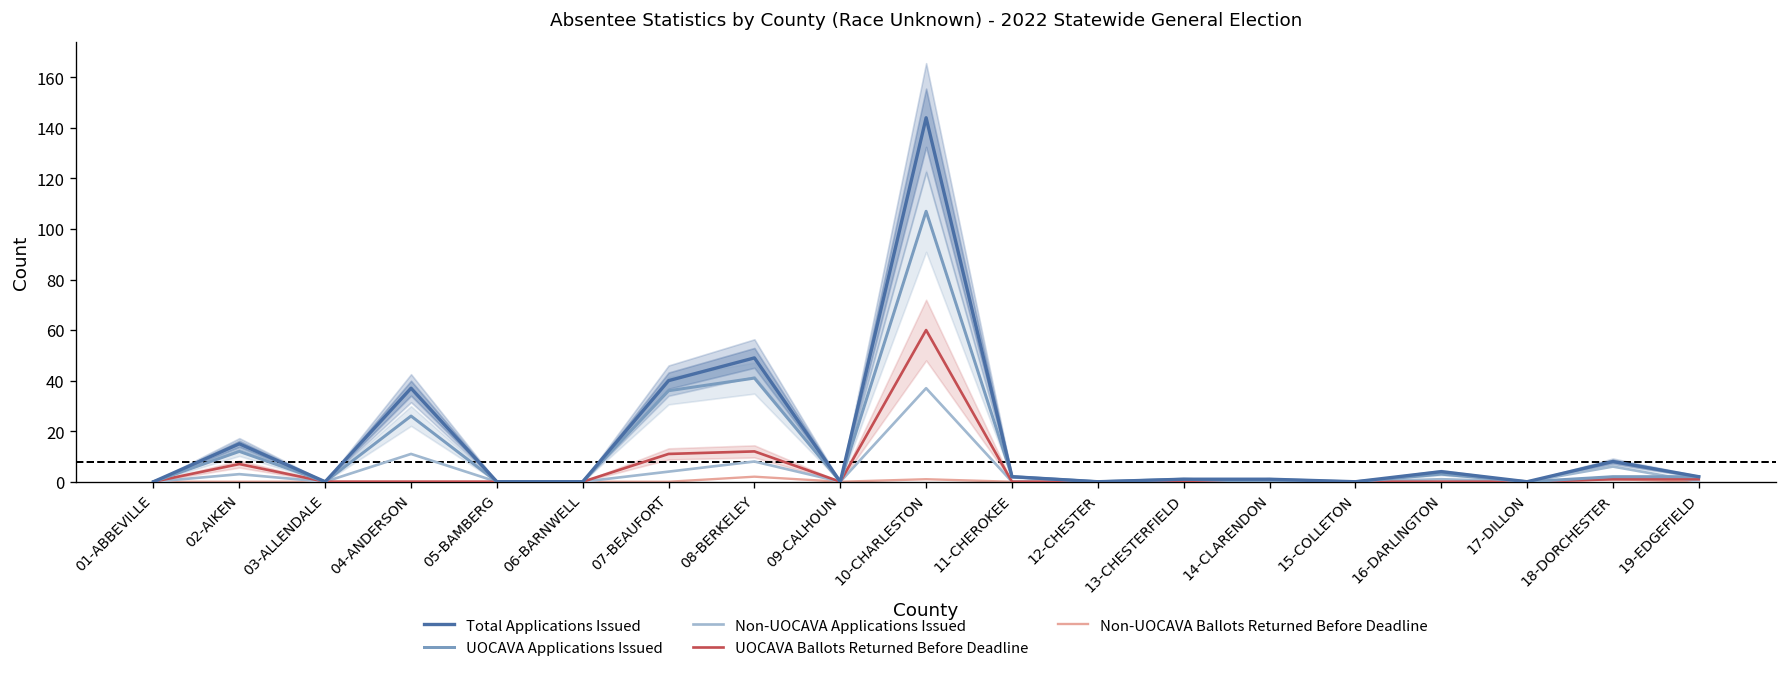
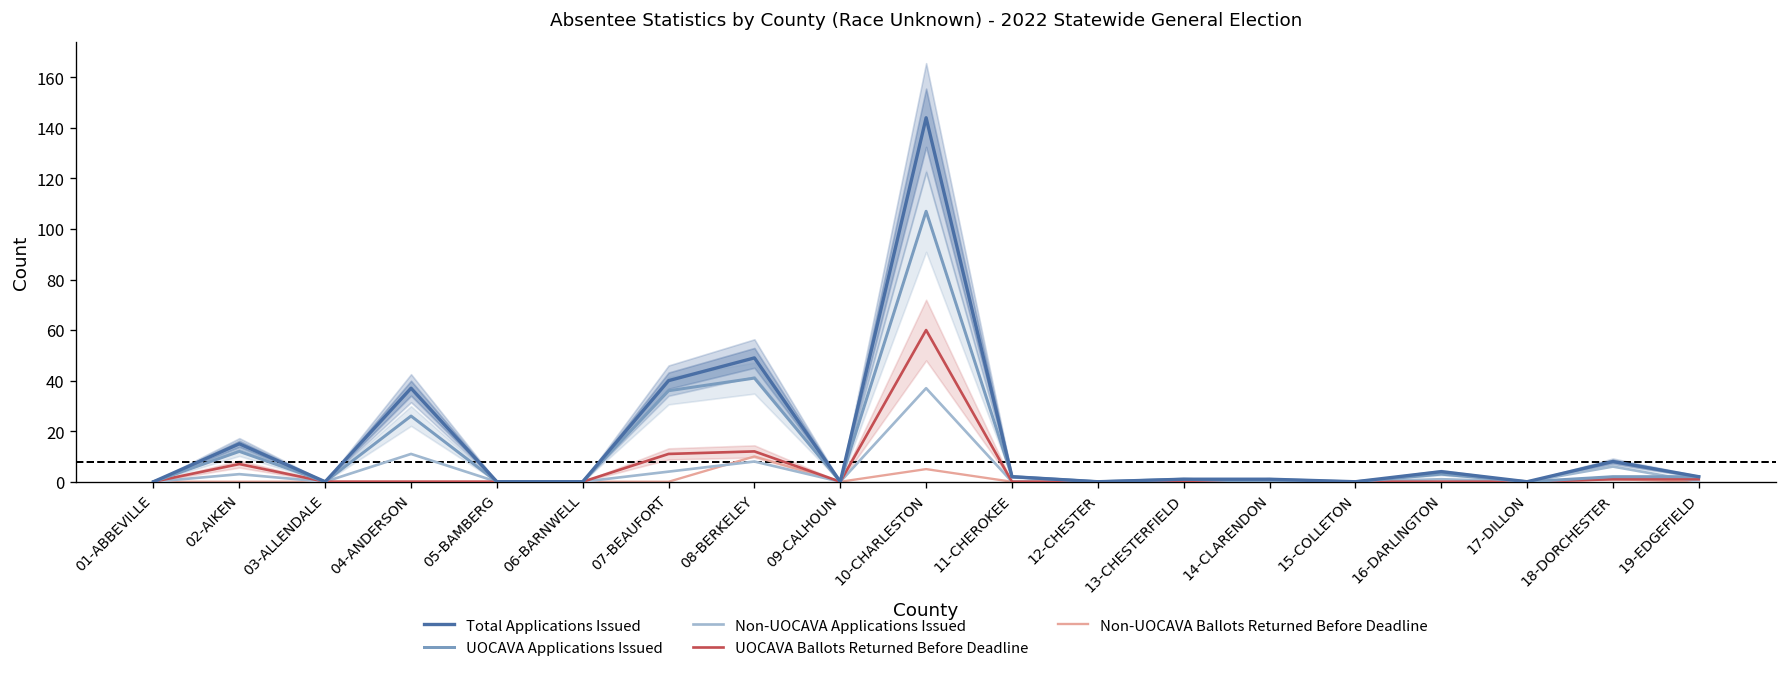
Non-UOCAVA Ballots Returned Before Deadline, 08-BERKELEY: 2 -> 10
Non-UOCAVA Ballots Returned Before Deadline, 10-CHARLESTON: 1 -> 5
